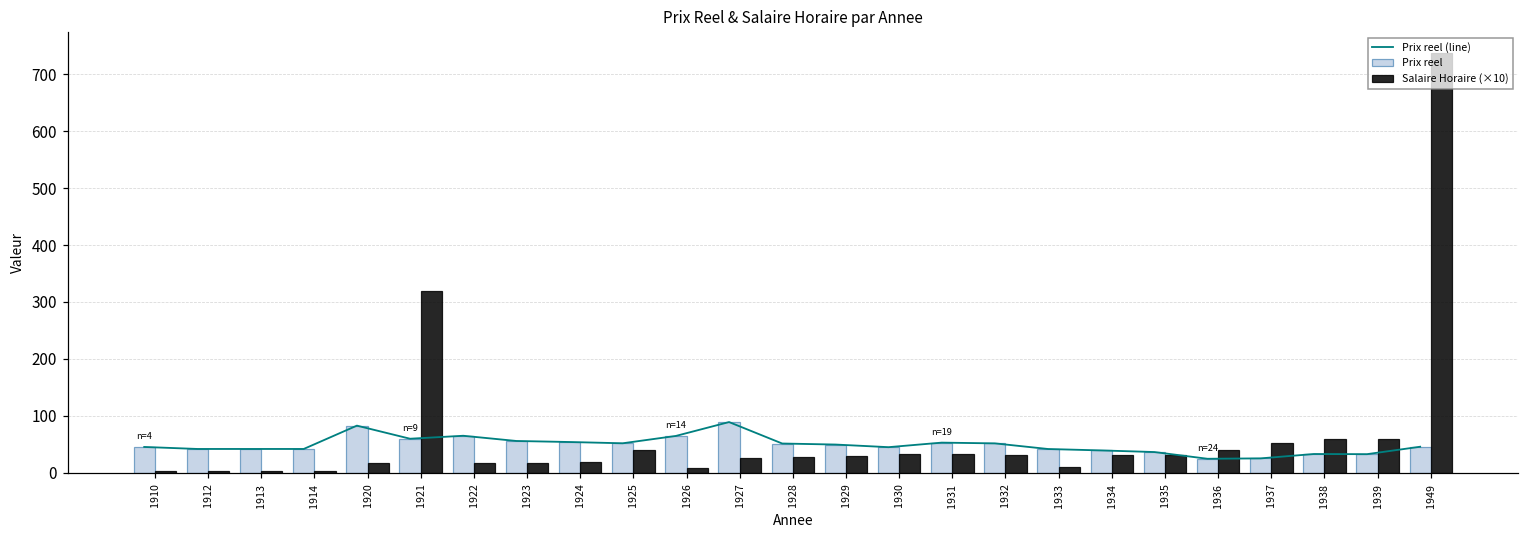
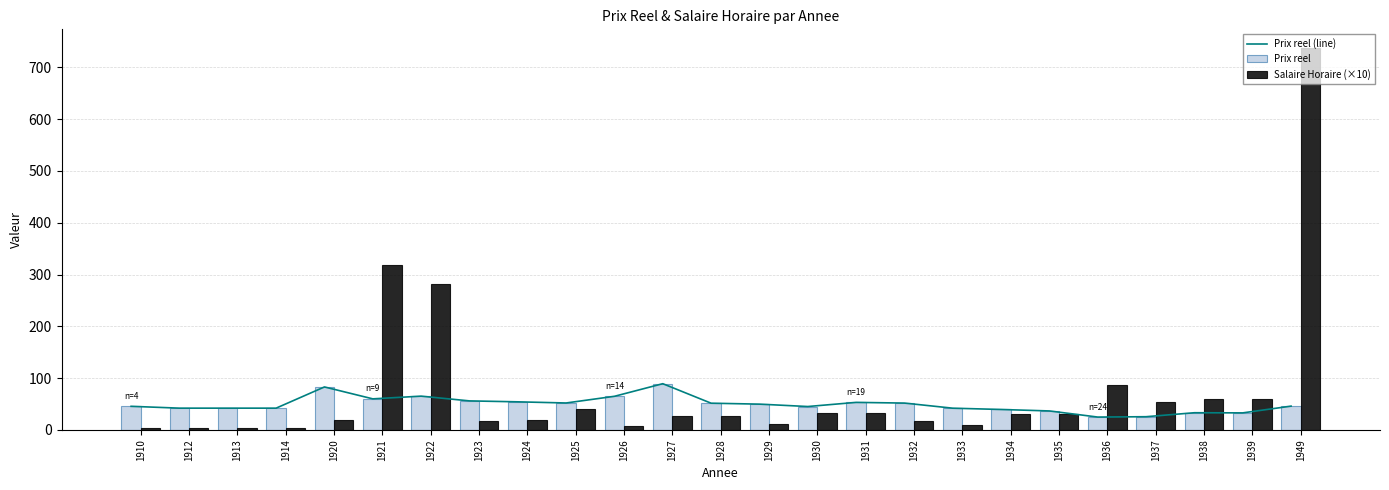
Salaire Horaire (×10), 1922: 20 -> 280
Salaire Horaire (×10), 1929: 30 -> 10
Salaire Horaire (×10), 1932: 30 -> 20
Salaire Horaire (×10), 1936: 40 -> 90
